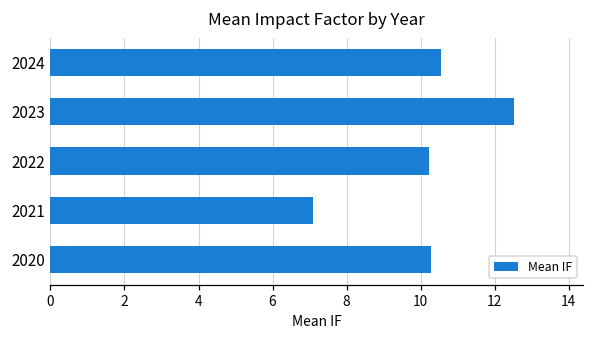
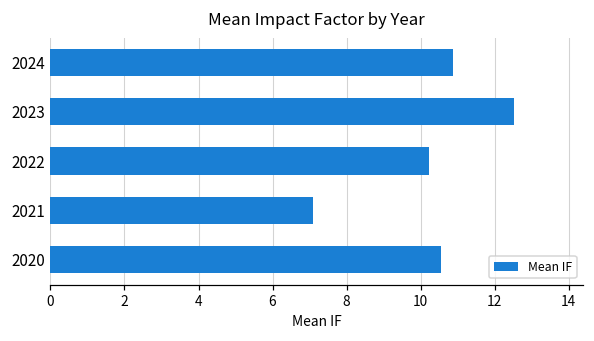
2024: 10.5 -> 10.9
2020: 10.3 -> 10.6
